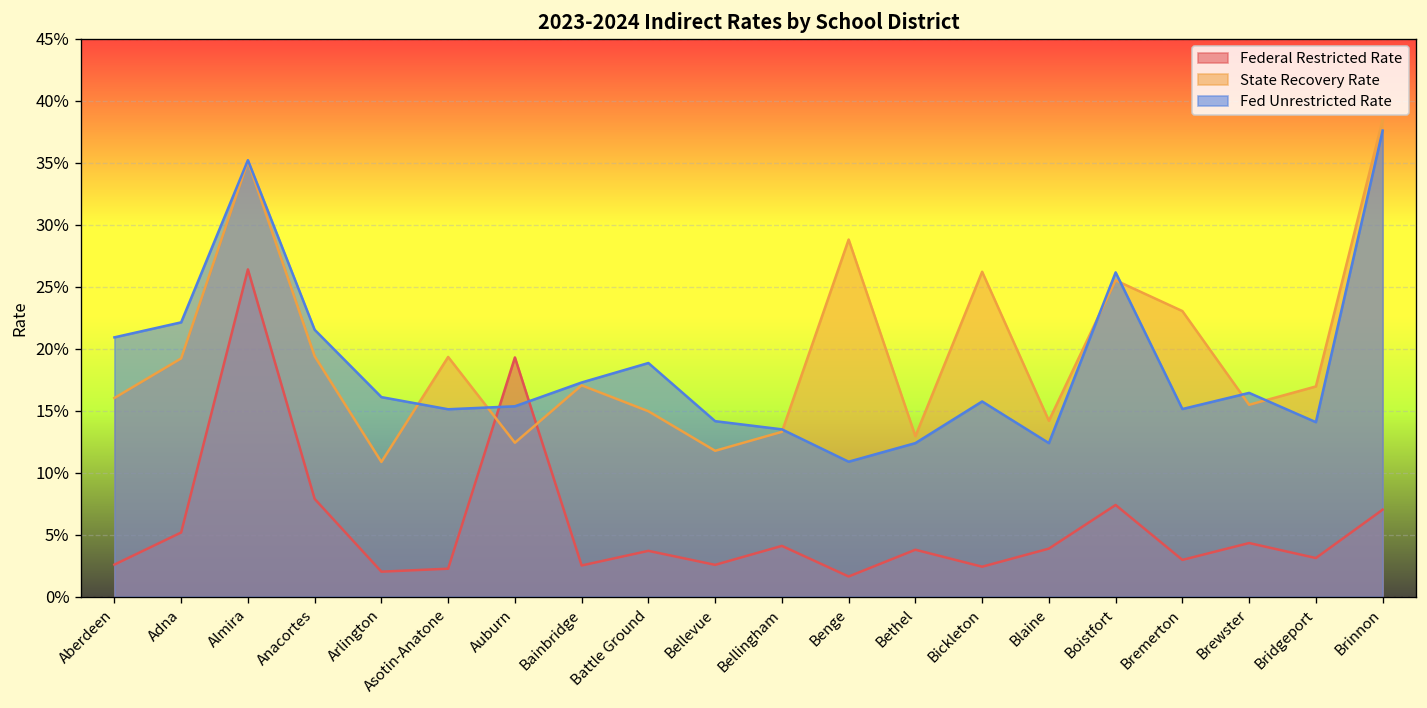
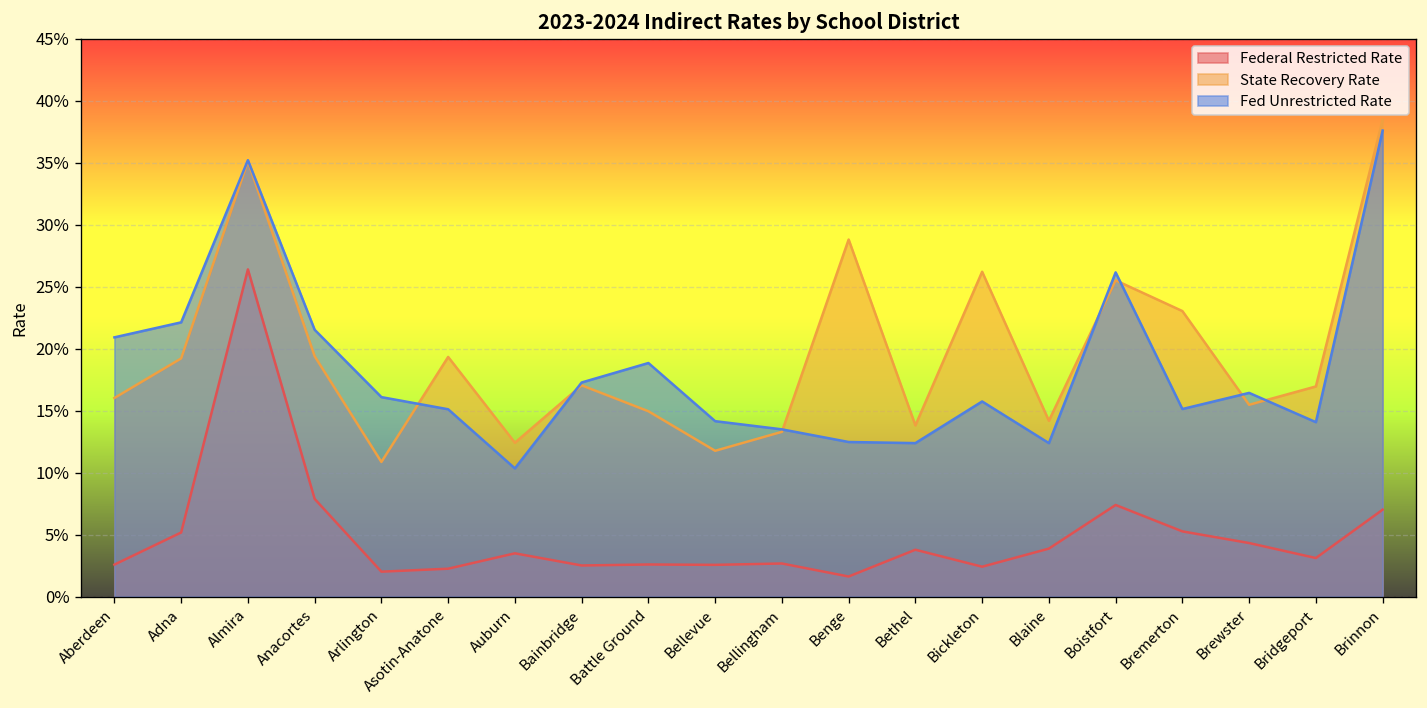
Federal Restricted Rate, Auburn: 19.3% -> 3.5%
Fed Unrestricted Rate, Auburn: 15.4% -> 10.4%
Federal Restricted Rate, Battle Ground: 3.7% -> 2.6%
Federal Restricted Rate, Bellingham: 4.1% -> 2.7%
Fed Unrestricted Rate, Benge: 10.9% -> 12.5%
State Recovery Rate, Bethel: 13.0% -> 13.8%
Federal Restricted Rate, Bremerton: 3.0% -> 5.3%
